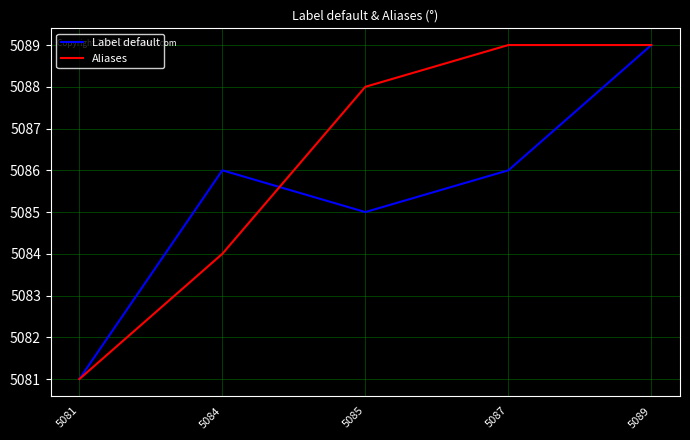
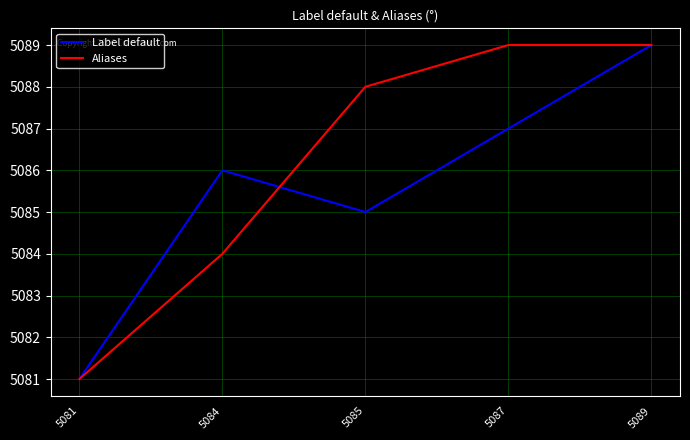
Label default, 5087: 5086 -> 5087
